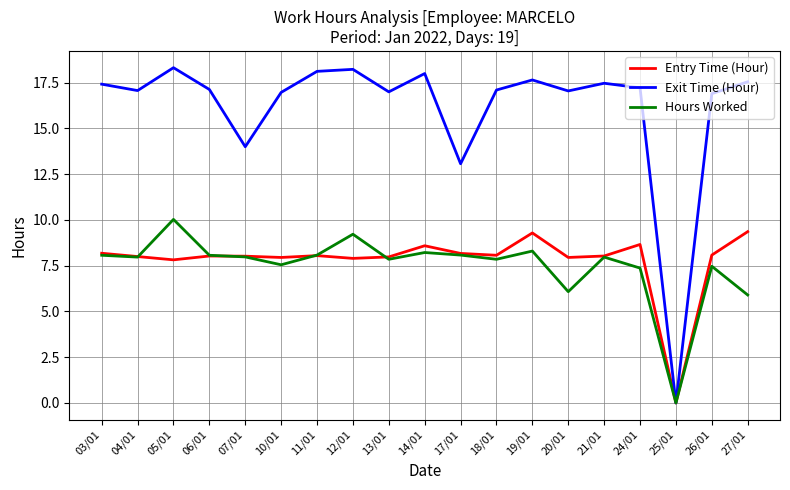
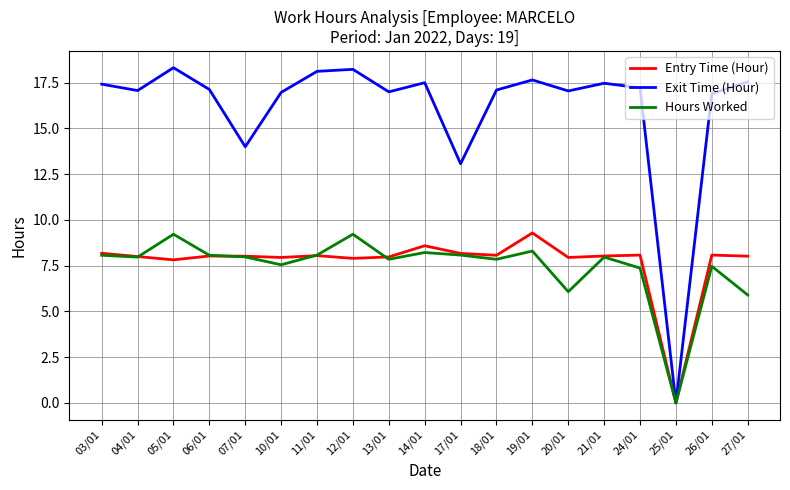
Hours Worked, 05/01: 10.0 -> 9.2
Exit Time (Hour), 14/01: 18.0 -> 17.5
Entry Time (Hour), 24/01: 8.7 -> 8.1
Entry Time (Hour), 27/01: 9.4 -> 8.0
